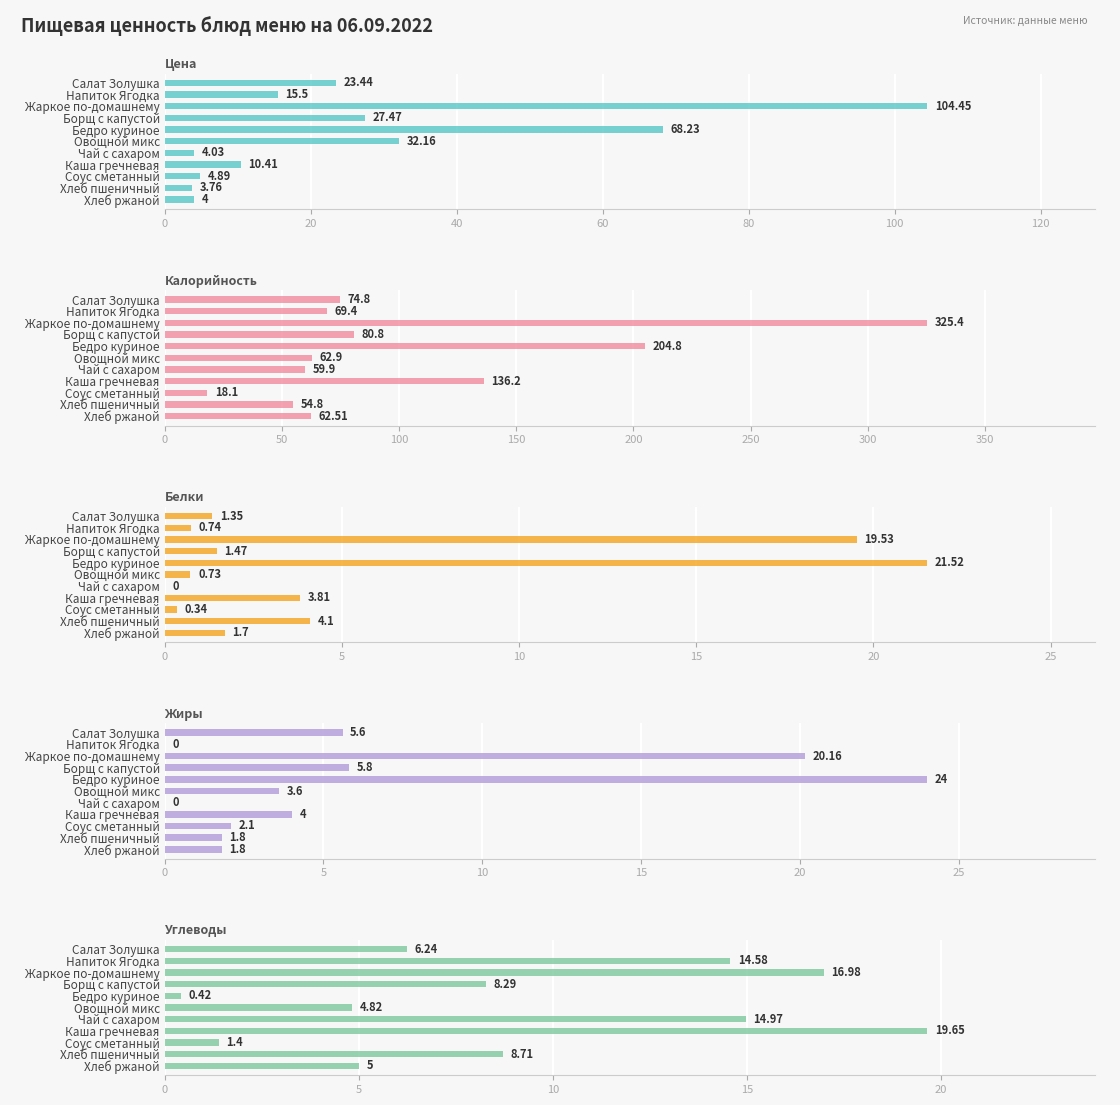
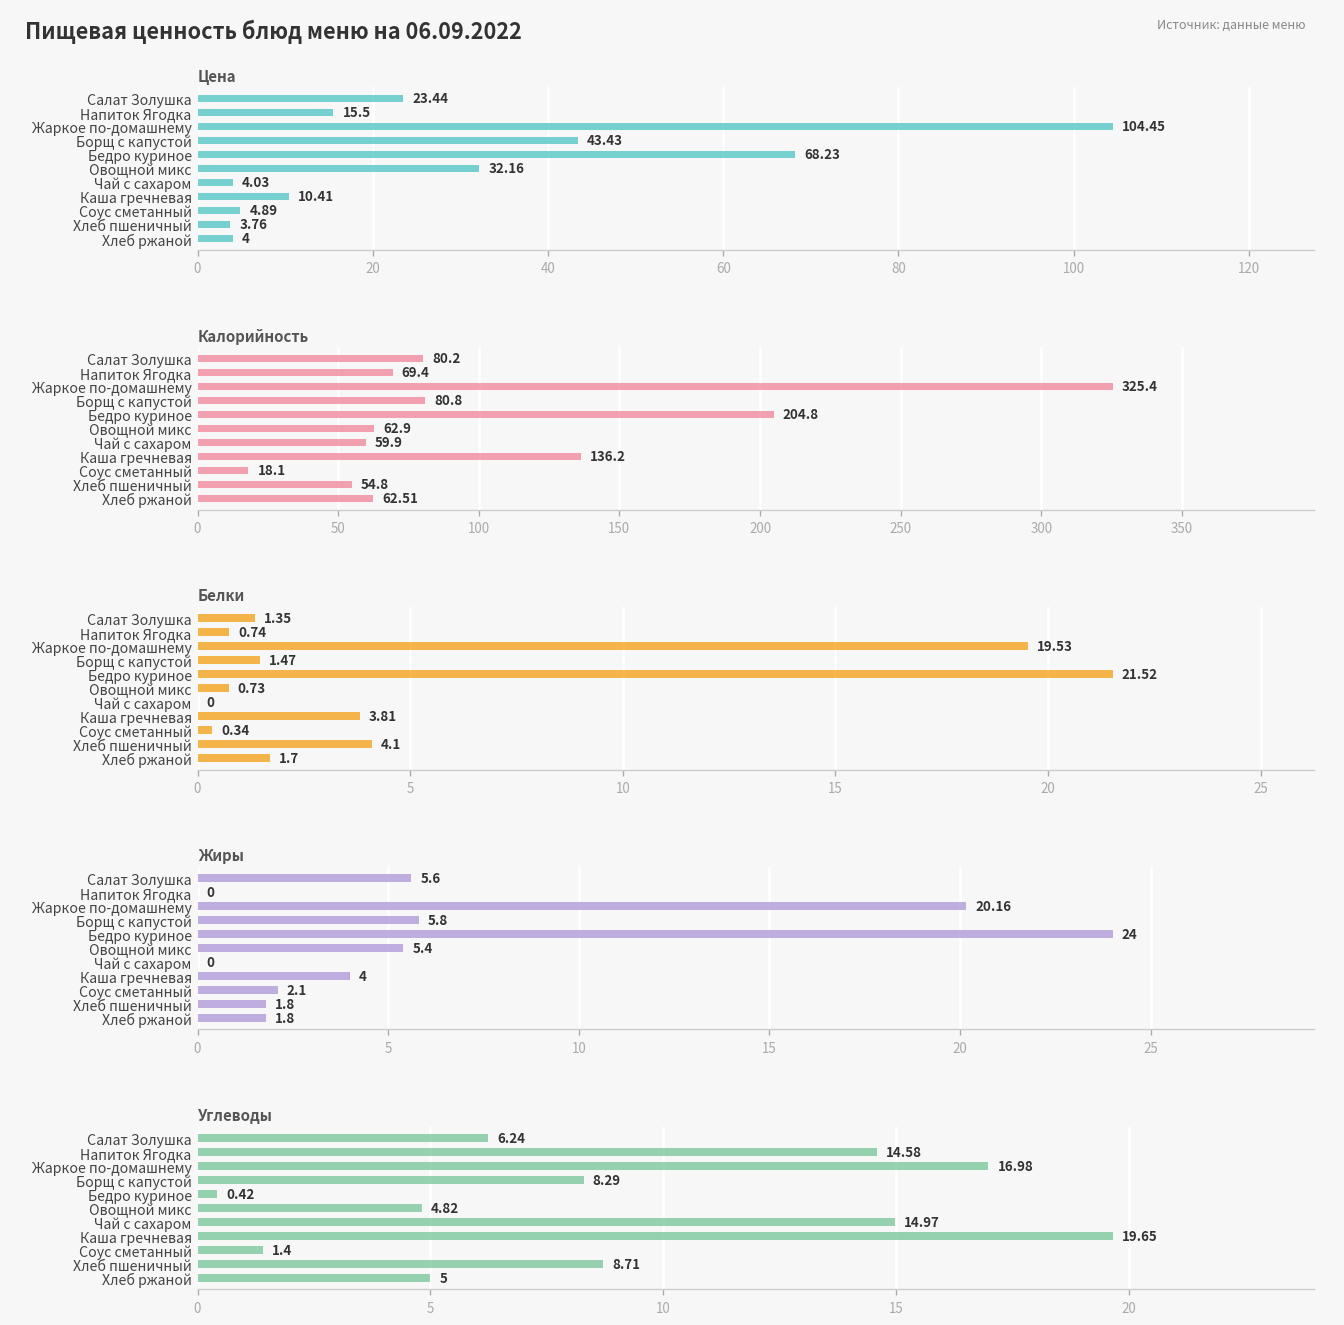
Цена, Борщ с капустой: 27.47 -> 43.43
Калорийность, Салат Золушка: 74.8 -> 80.2
Жиры, Овощной микс: 3.6 -> 5.4
